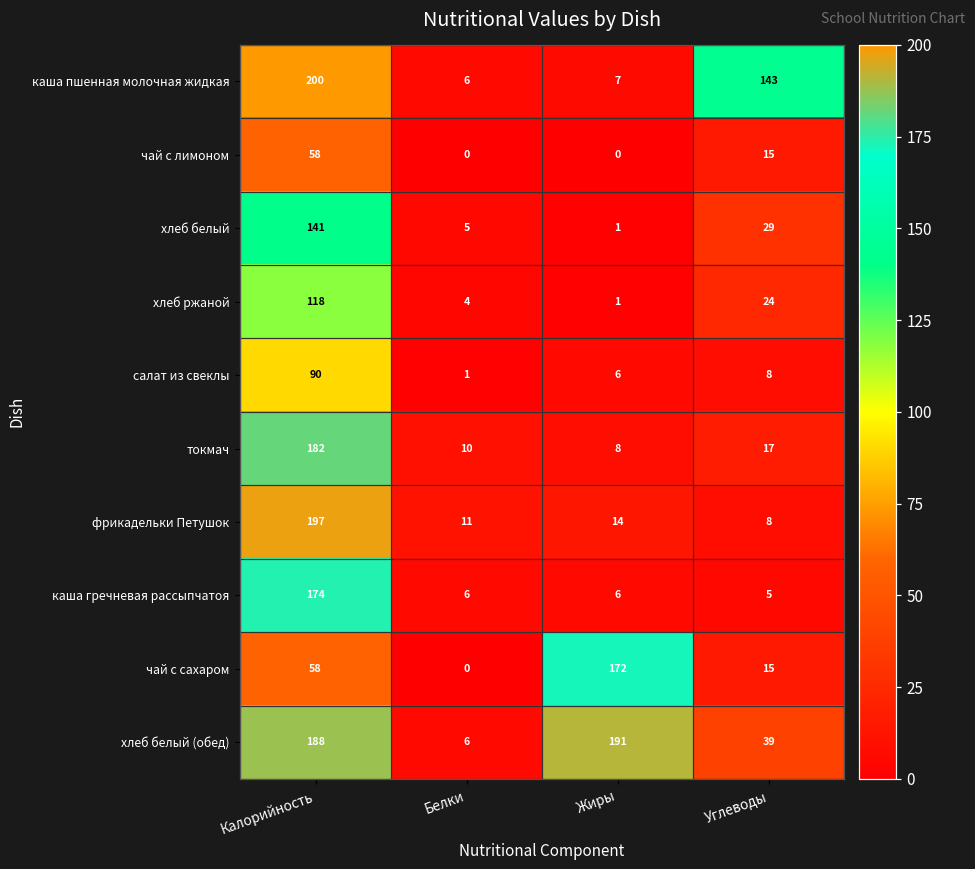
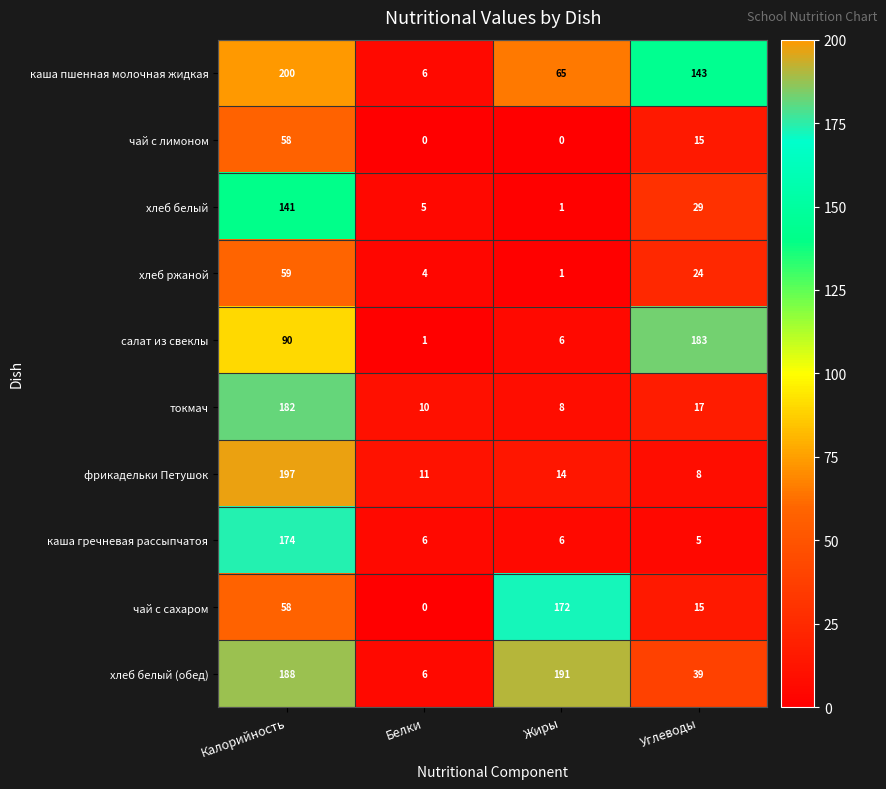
каша пшенная молочная жидкая, Жиры: 7 -> 65
хлеб ржаной, Калорийность: 118 -> 59
салат из свеклы, Углеводы: 8 -> 183
